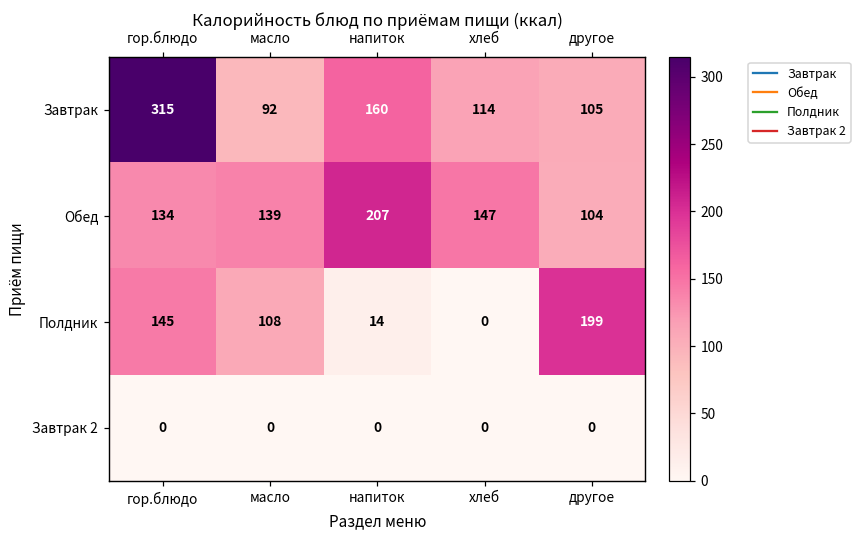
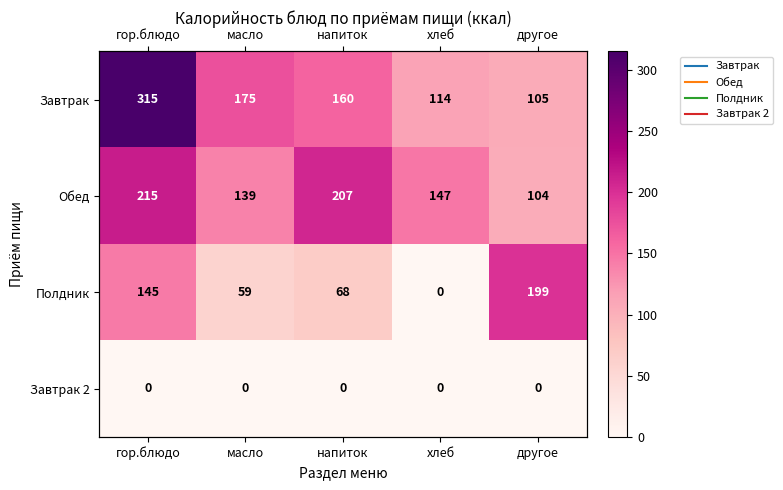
Завтрак, масло: 92 -> 175
Обед, гор.блюдо: 134 -> 215
Полдник, масло: 108 -> 59
Полдник, напиток: 14 -> 68
